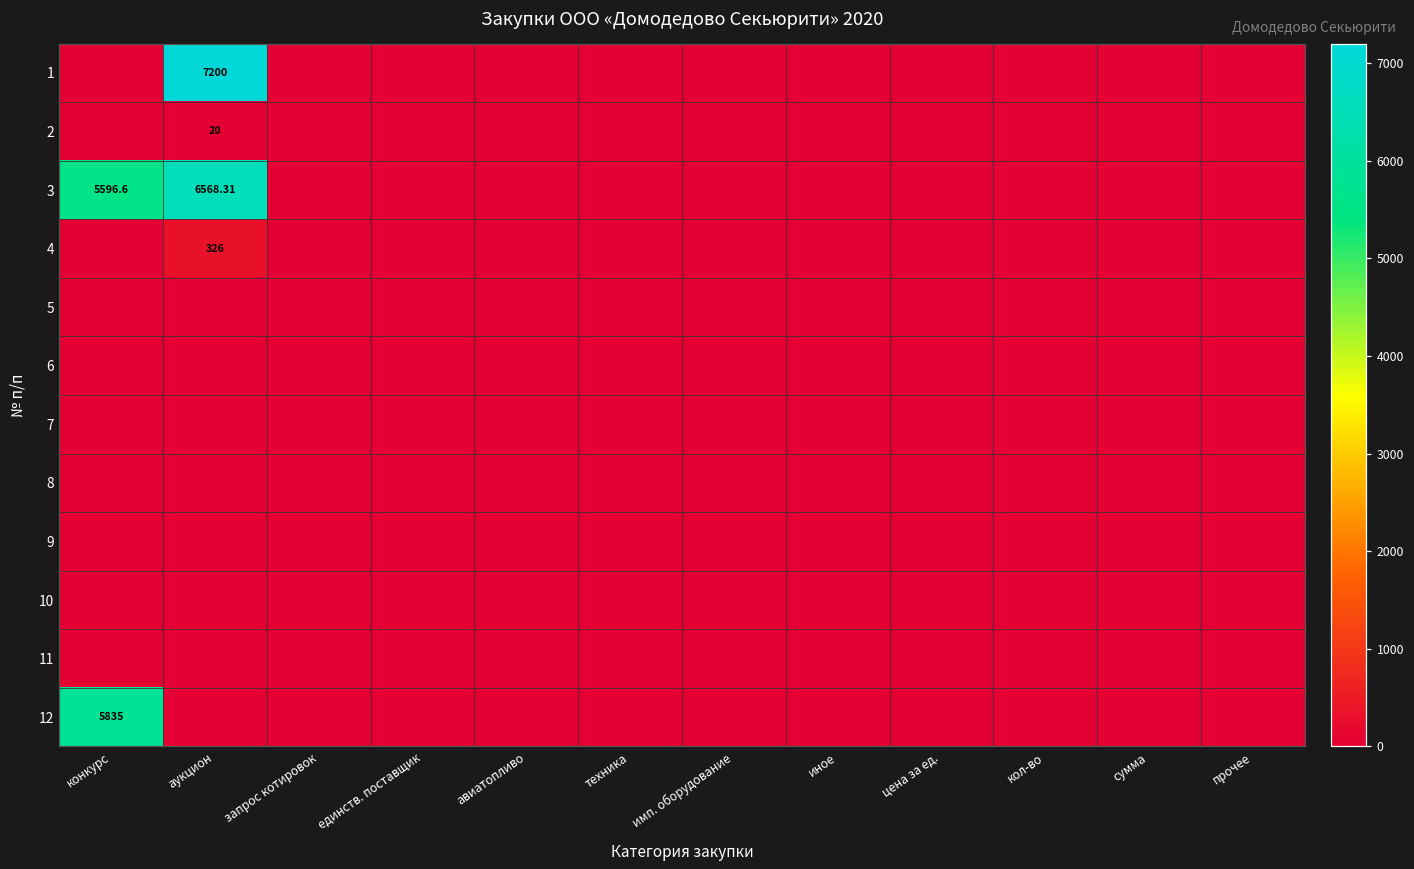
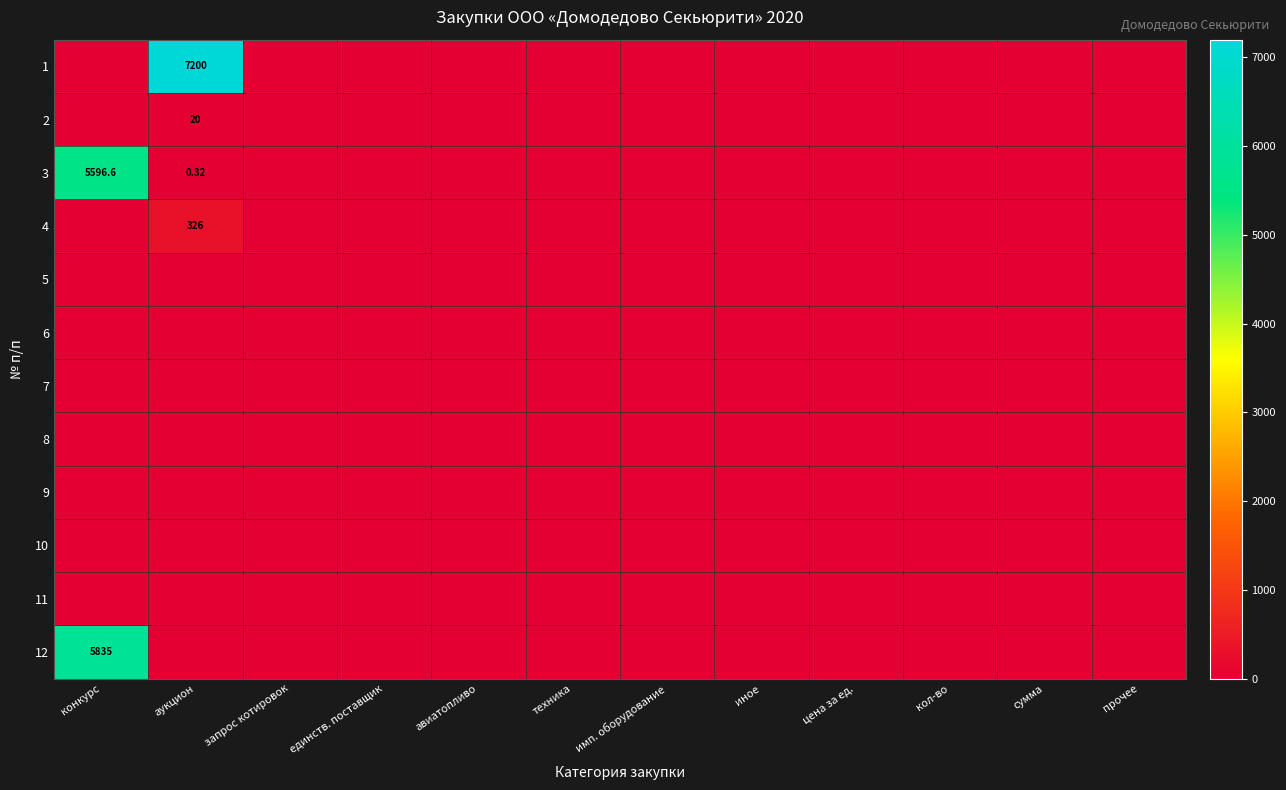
3, аукцион: 6568.31 -> 0.32
